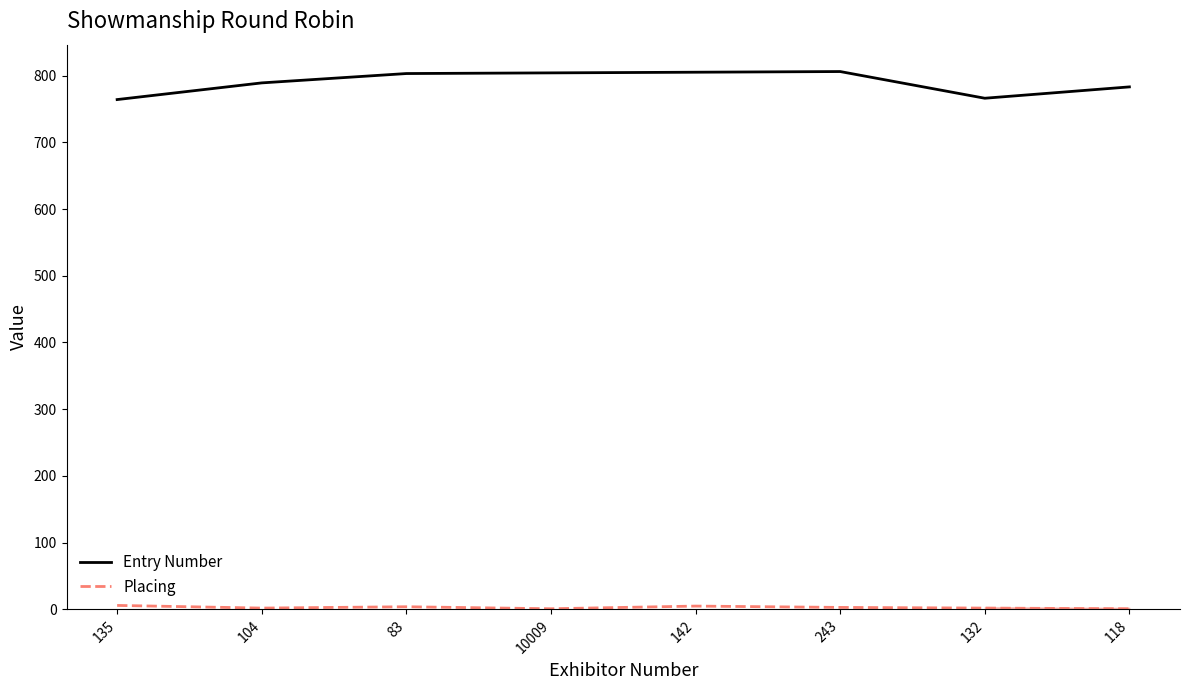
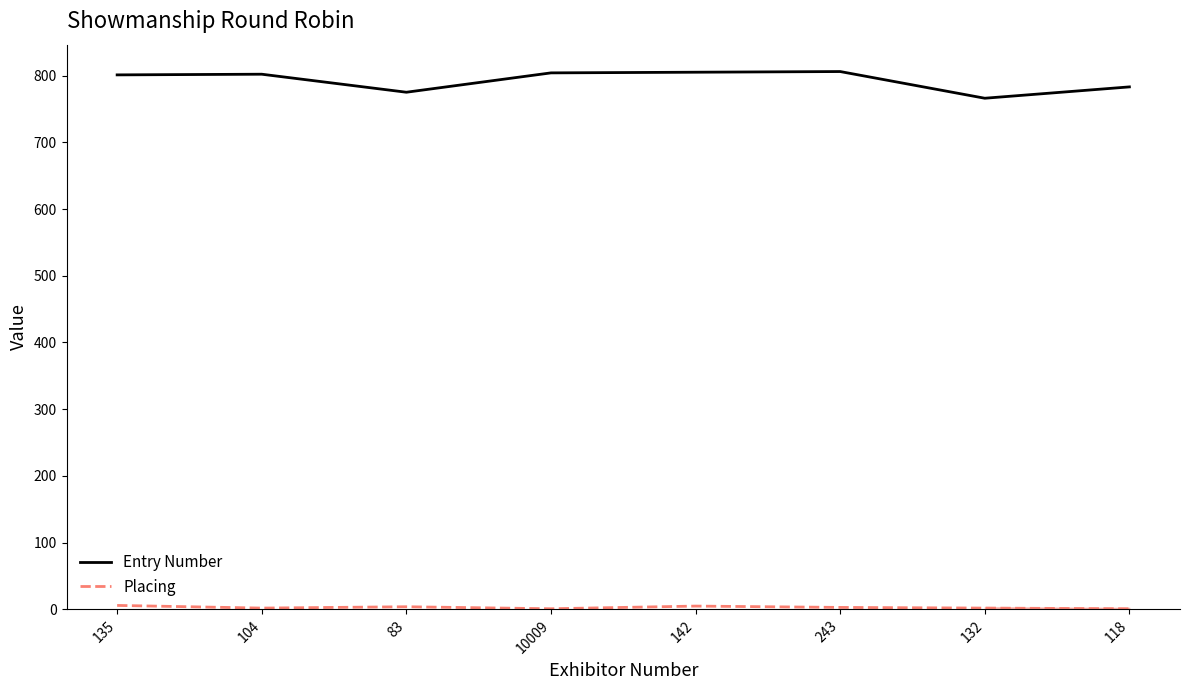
Entry Number, 135: 760 -> 800
Entry Number, 104: 790 -> 800
Entry Number, 83: 800 -> 780
